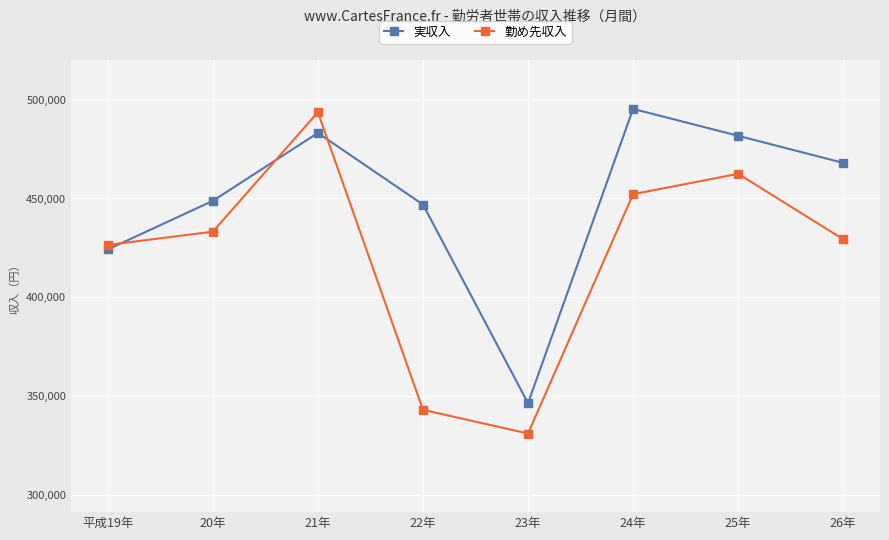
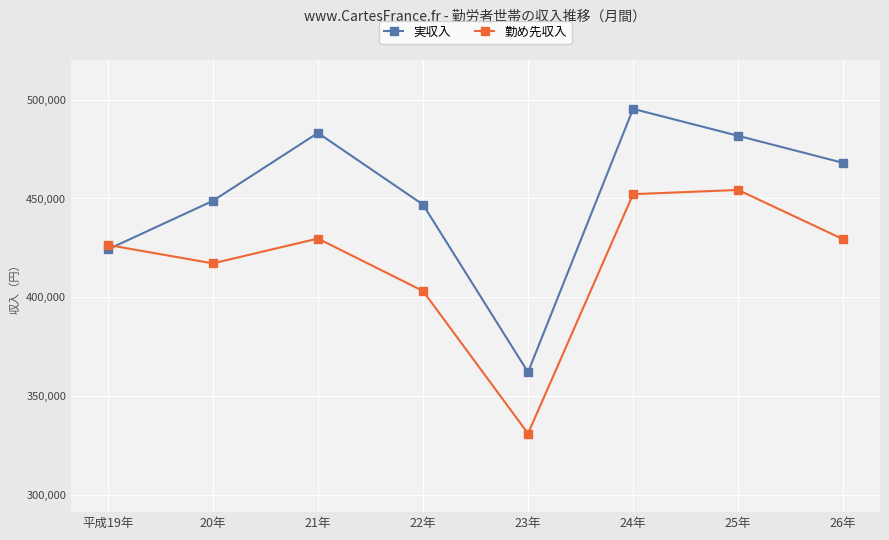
勤め先収入, 20年: 433,000 -> 417,000
勤め先収入, 21年: 494,000 -> 430,000
勤め先収入, 22年: 343,000 -> 403,000
実収入, 23年: 347,000 -> 362,000
勤め先収入, 25年: 462,000 -> 454,000
